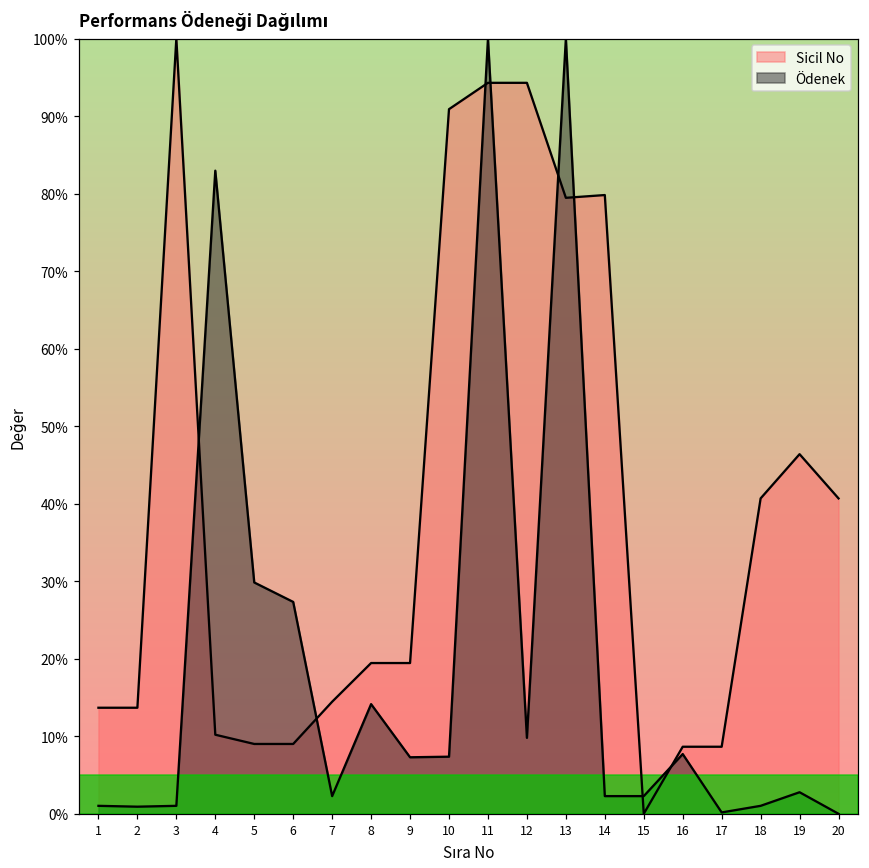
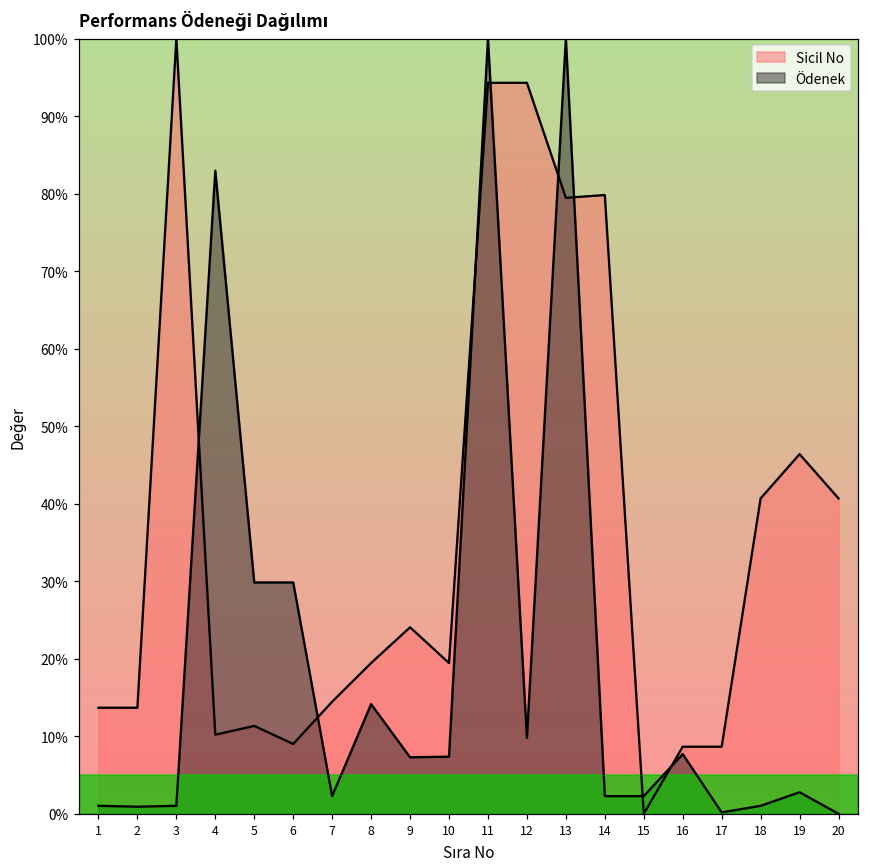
Sicil No, 5: 9% -> 11%
Ödenek, 6: 27% -> 30%
Sicil No, 9: 19% -> 24%
Sicil No, 10: 91% -> 19%
